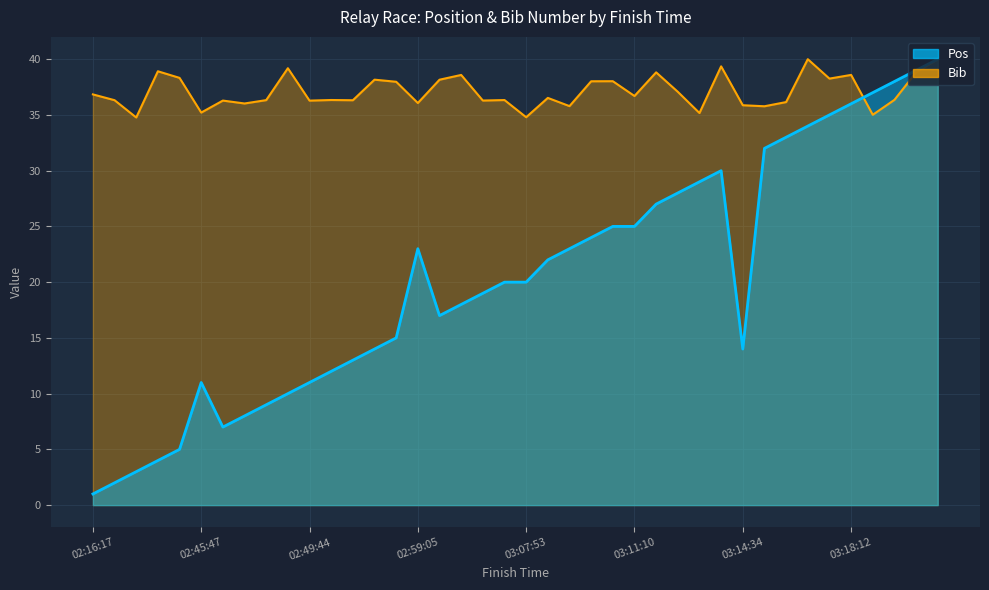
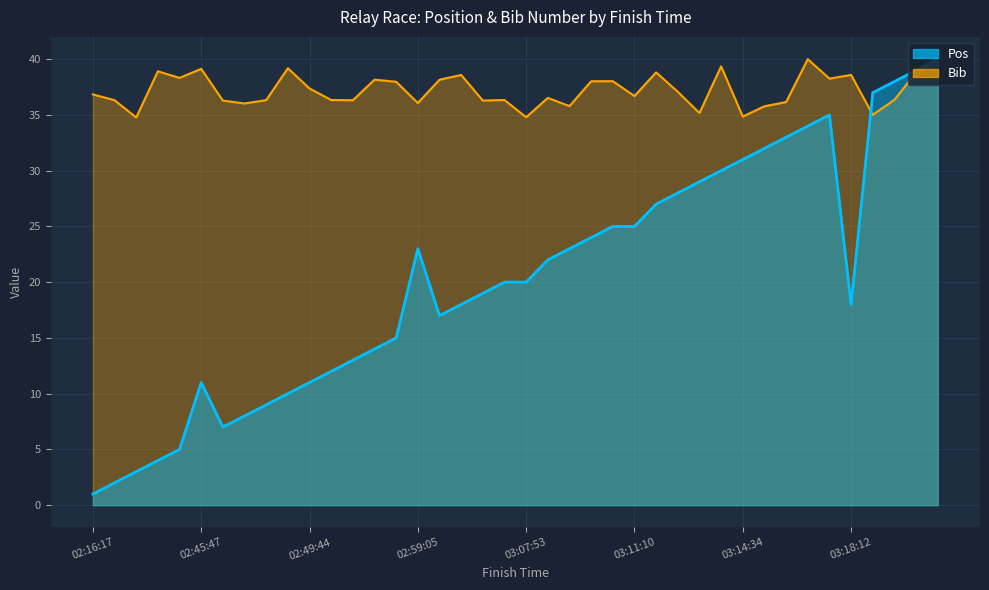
Bib, 02:45:47: 35.2 -> 39.1
Bib, 02:49:44: 36.3 -> 37.4
Bib, 03:14:34: 35.9 -> 34.9
Pos, 03:14:34: 14 -> 31
Pos, 03:18:12: 36 -> 18
